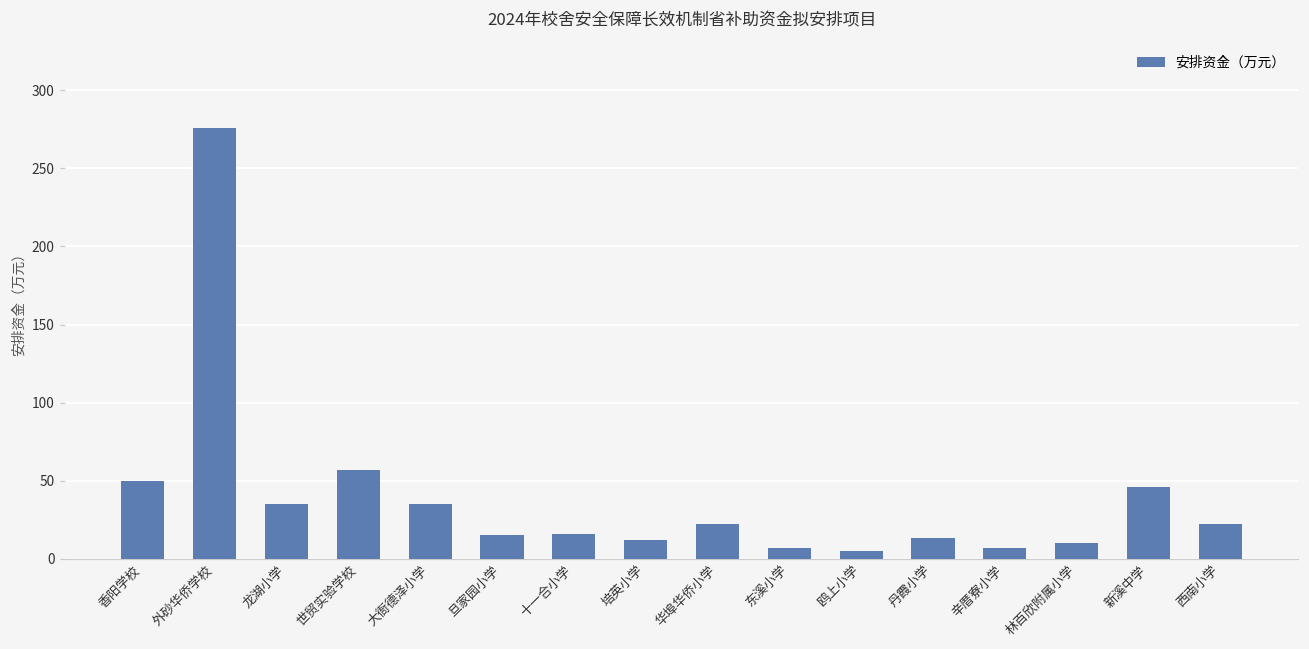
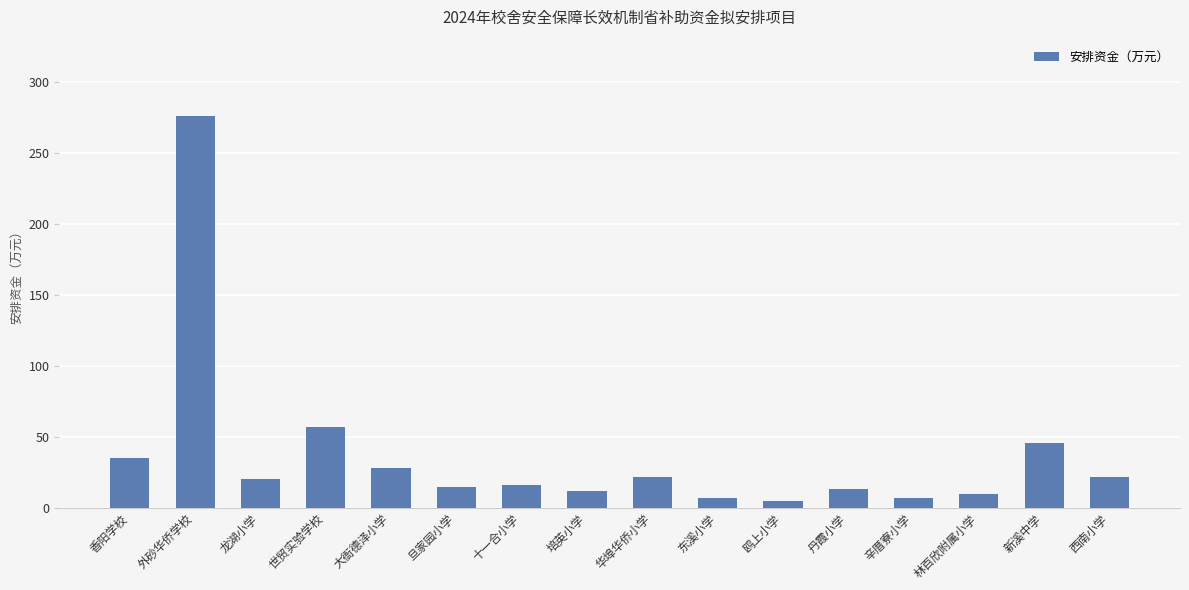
香阳学校: 50 -> 35
龙湖小学: 35 -> 20
大衙德泽小学: 35 -> 28
